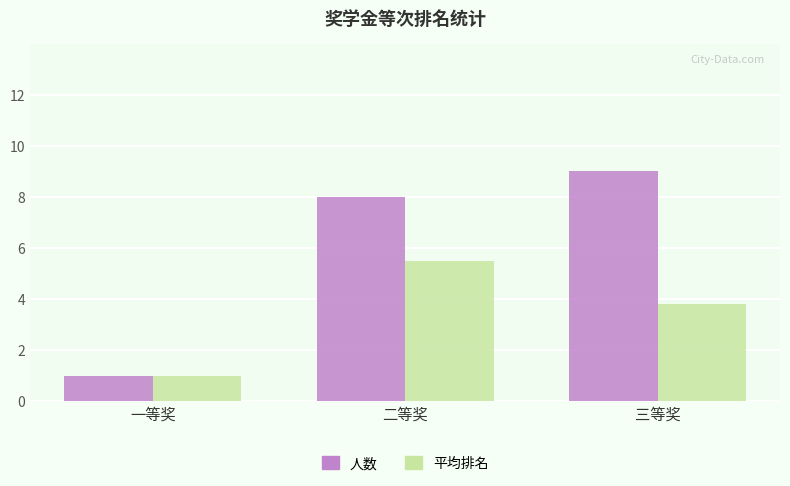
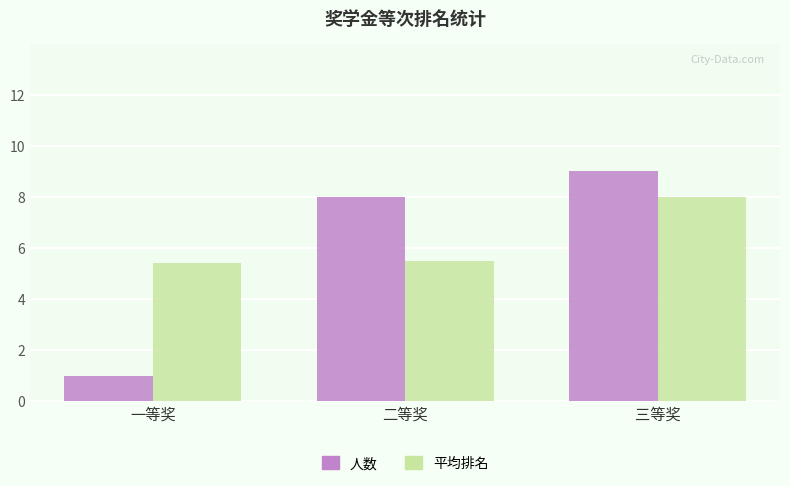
平均排名, 一等奖: 1.0 -> 5.4
平均排名, 三等奖: 3.8 -> 8.0
